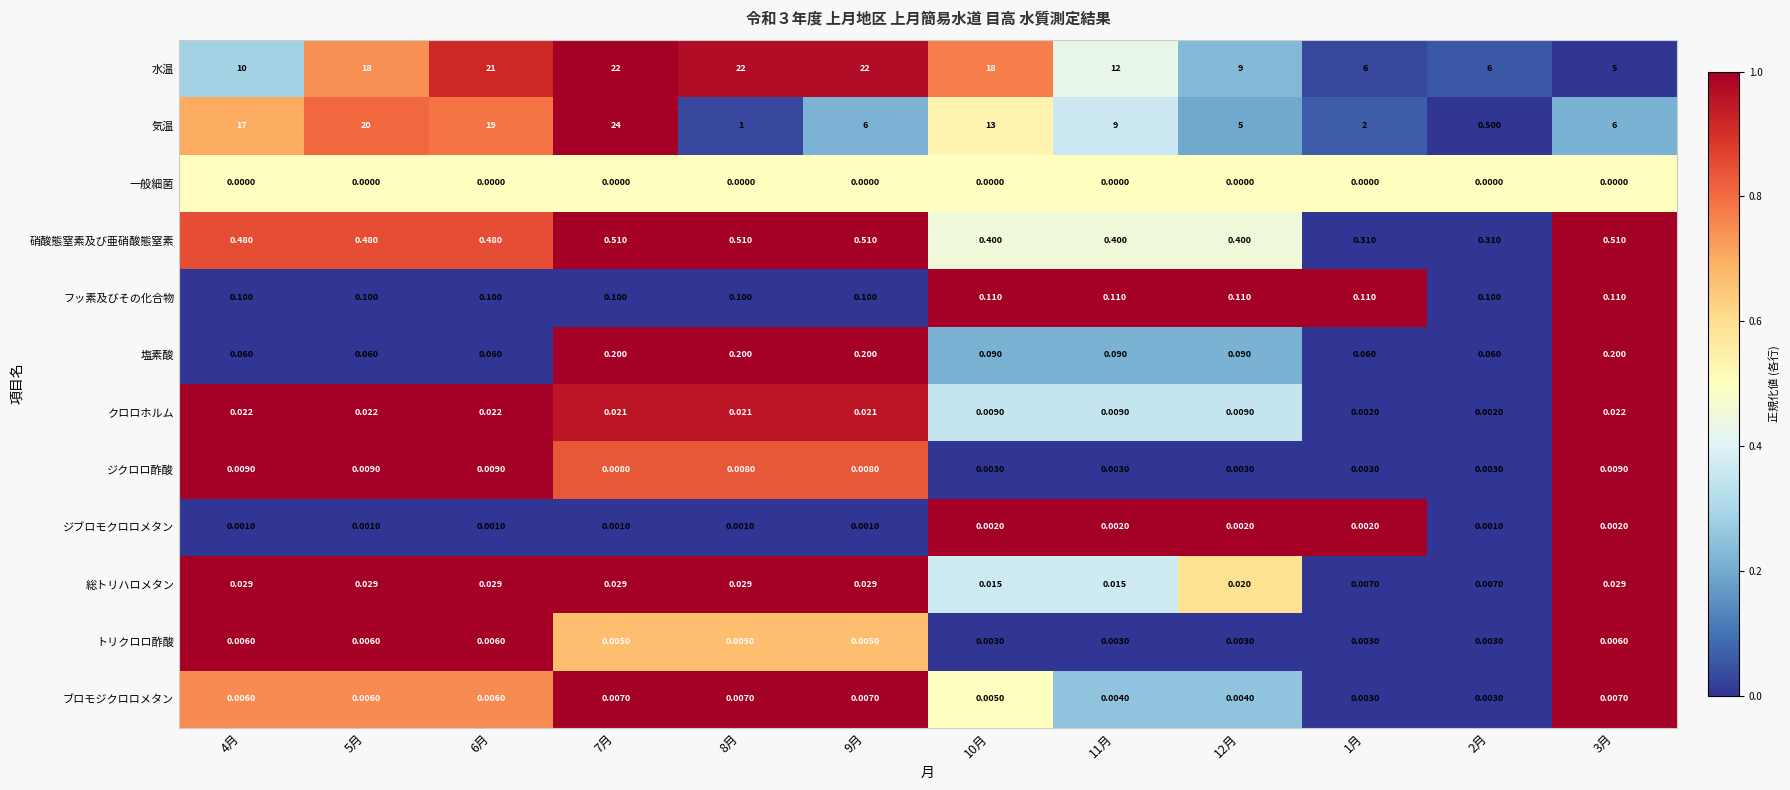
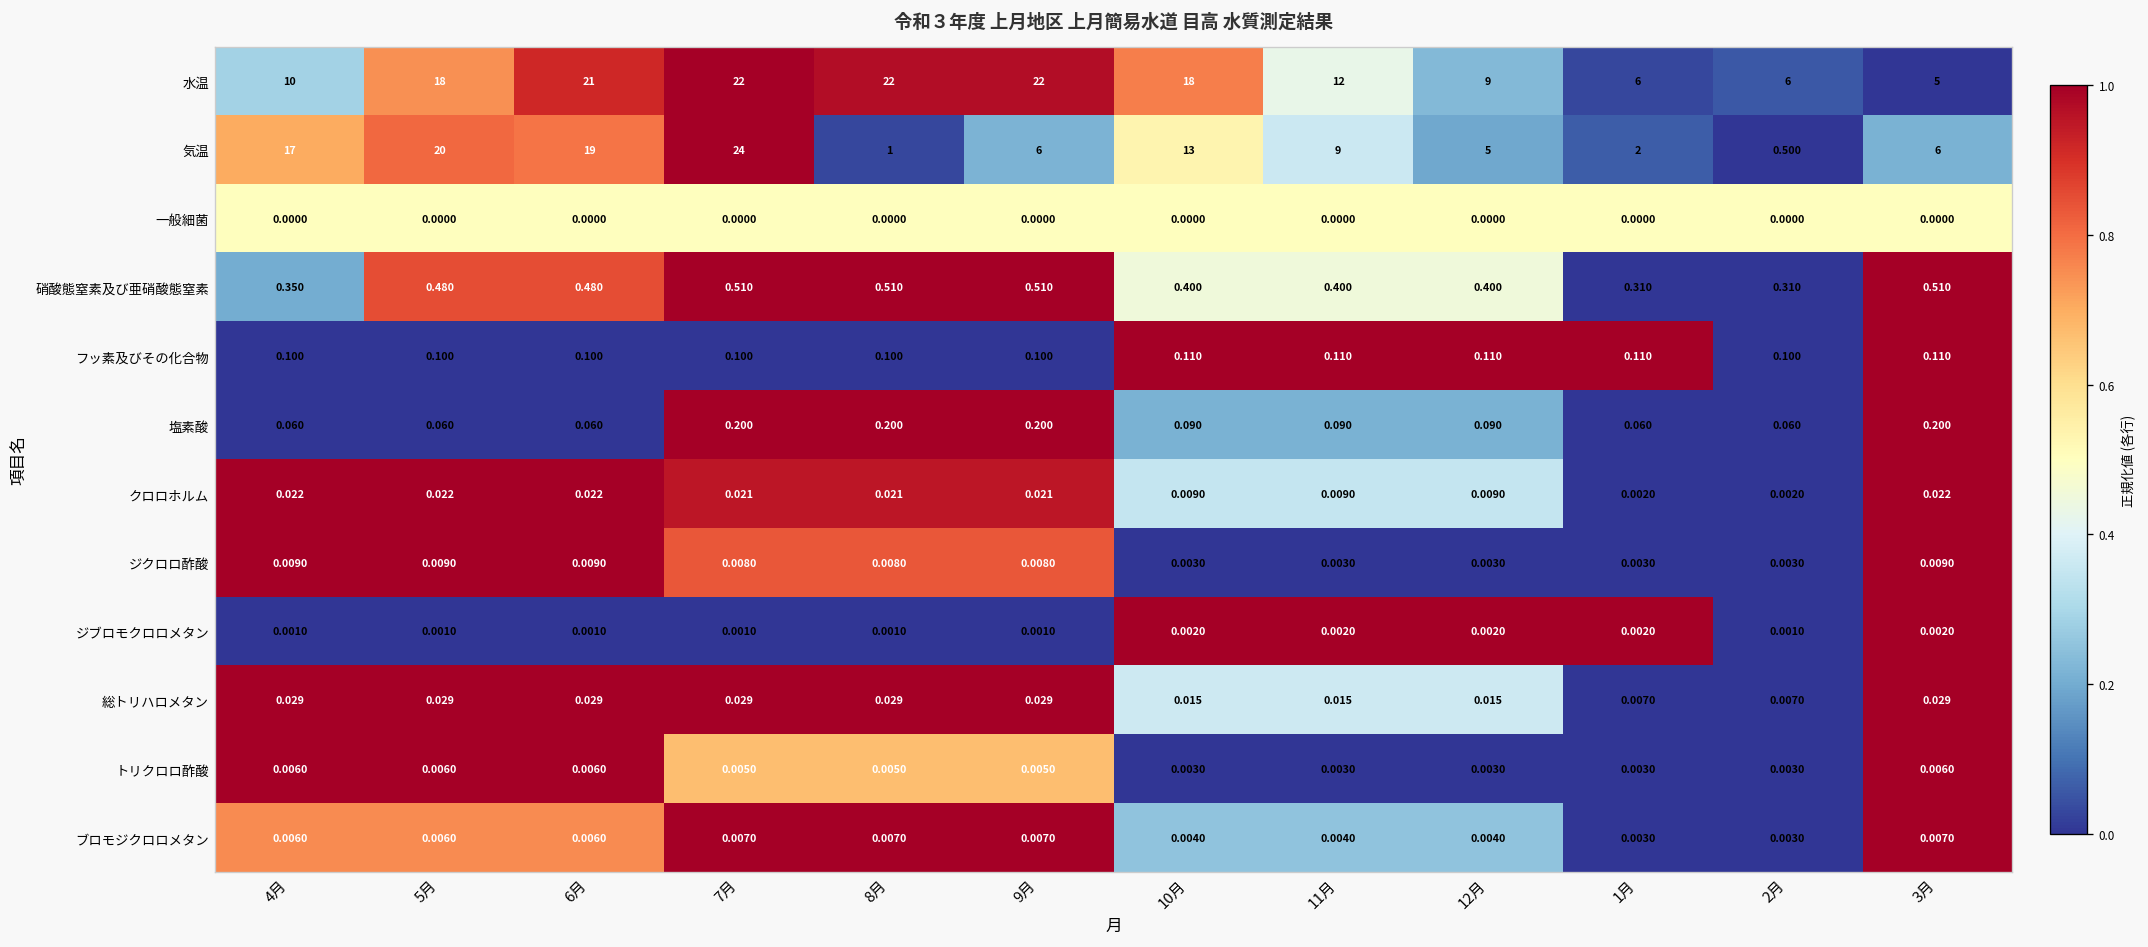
硝酸態窒素及び亜硝酸態窒素, 4月: 0.480 -> 0.350
総トリハロメタン, 12月: 0.020 -> 0.015
ブロモジクロロメタン, 10月: 0.0050 -> 0.0040
